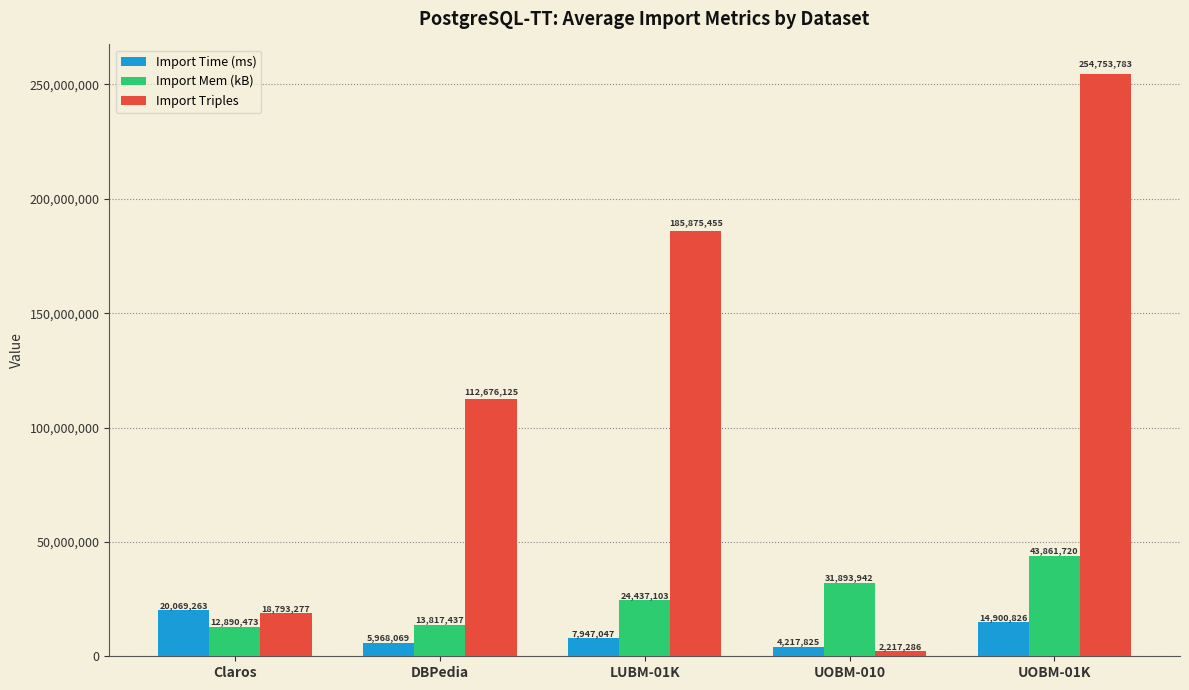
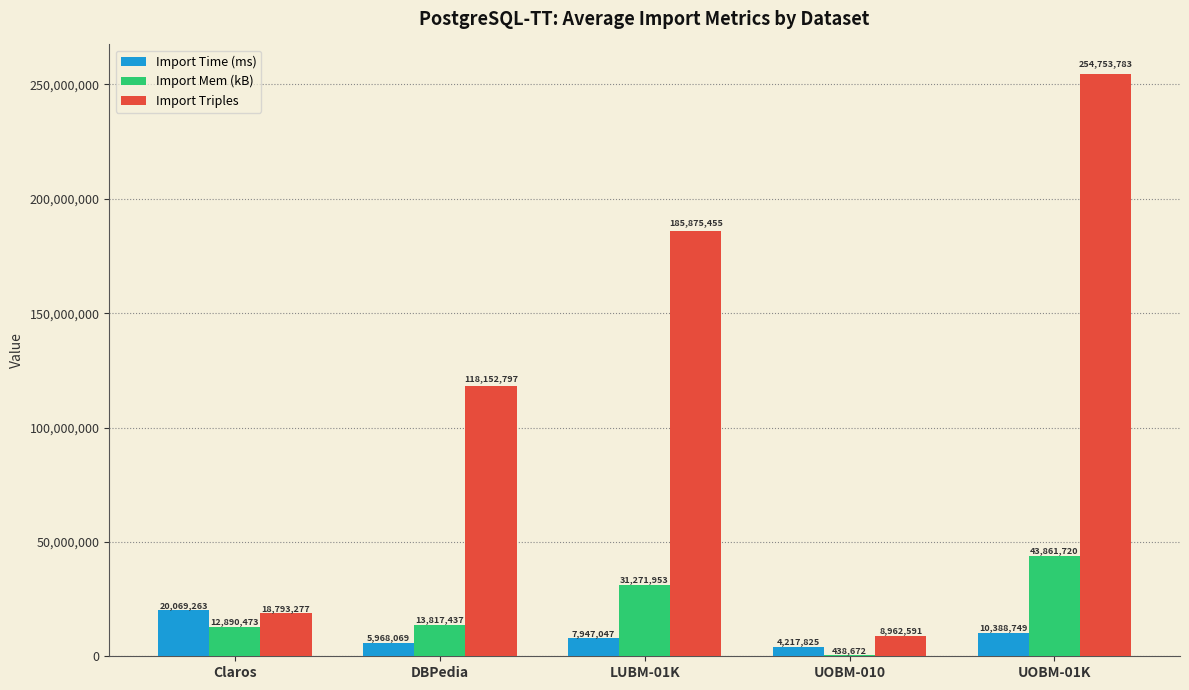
Import Triples, DBPedia: 112,676,125 -> 118,152,797
Import Mem (kB), LUBM-01K: 24,437,103 -> 31,271,953
Import Mem (kB), UOBM-010: 31,893,942 -> 438,672
Import Triples, UOBM-010: 2,217,286 -> 8,962,591
Import Time (ms), UOBM-01K: 14,900,826 -> 10,388,749
